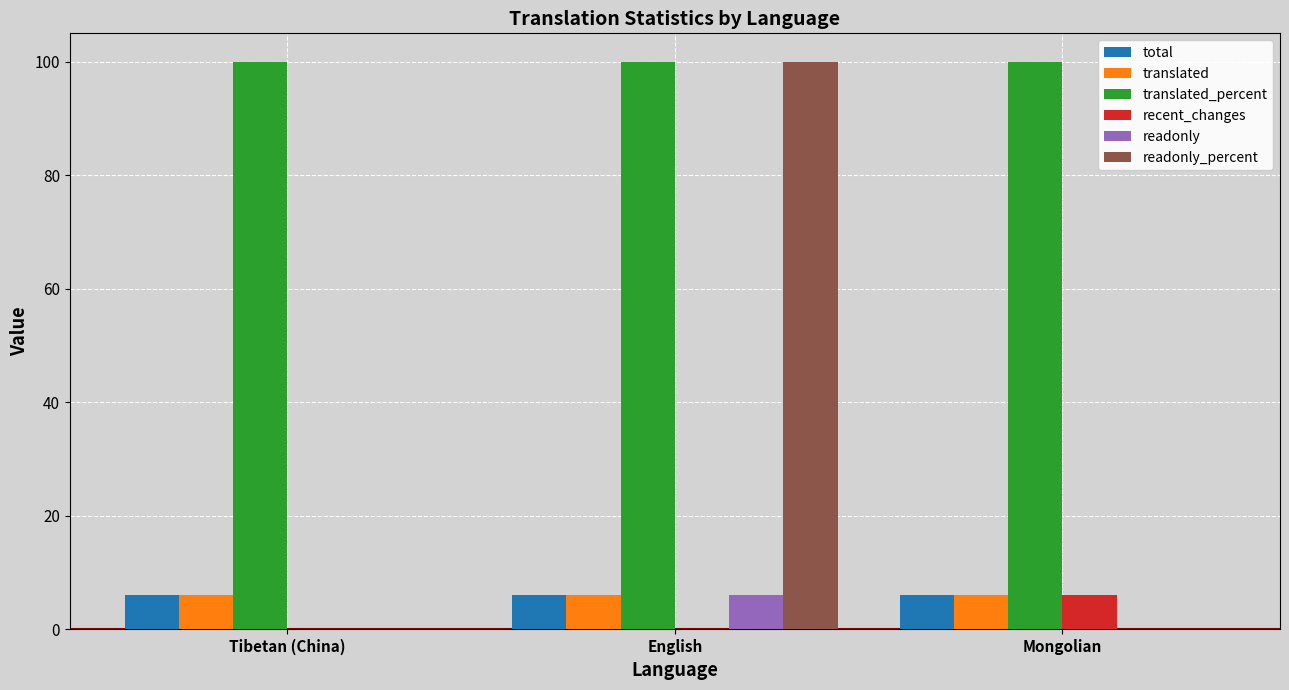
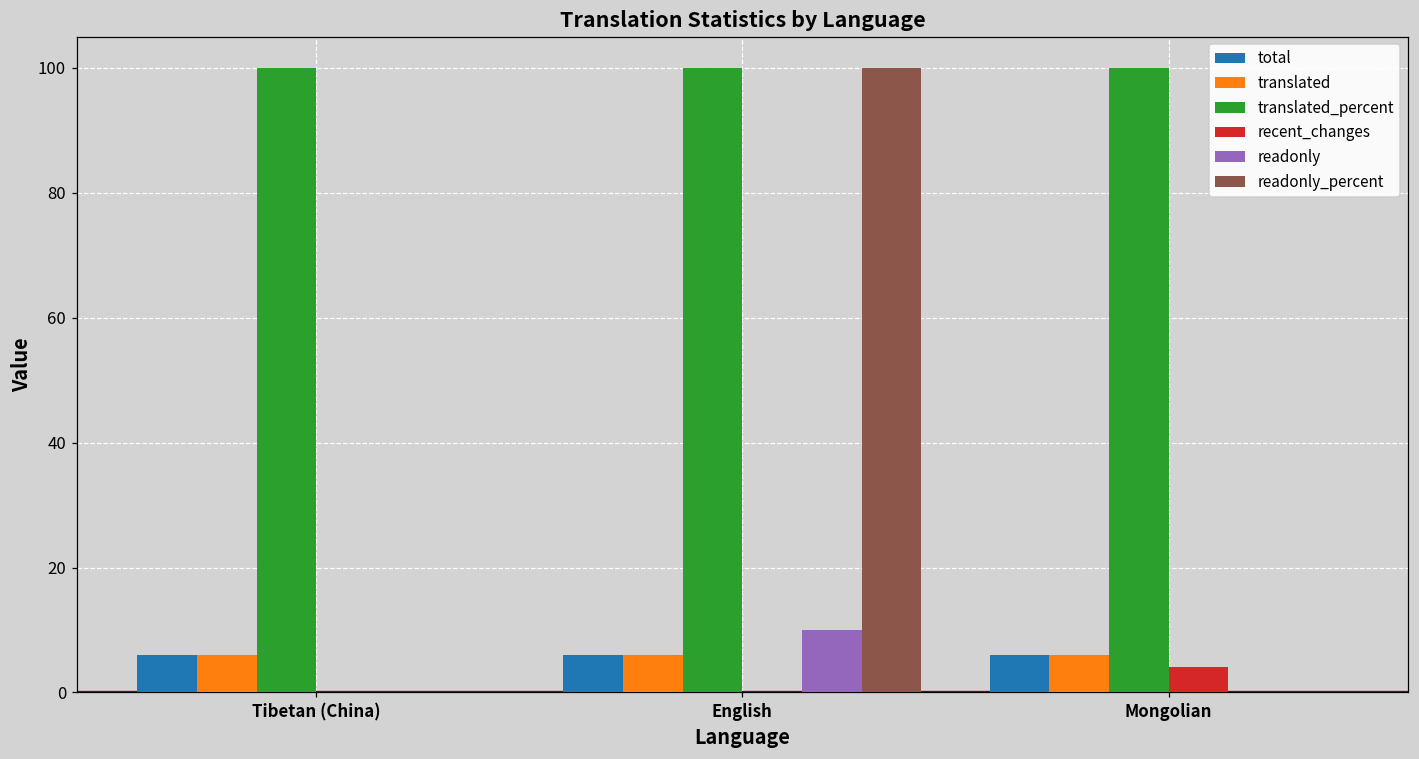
readonly, English: 6 -> 10
recent_changes, Mongolian: 6 -> 4
